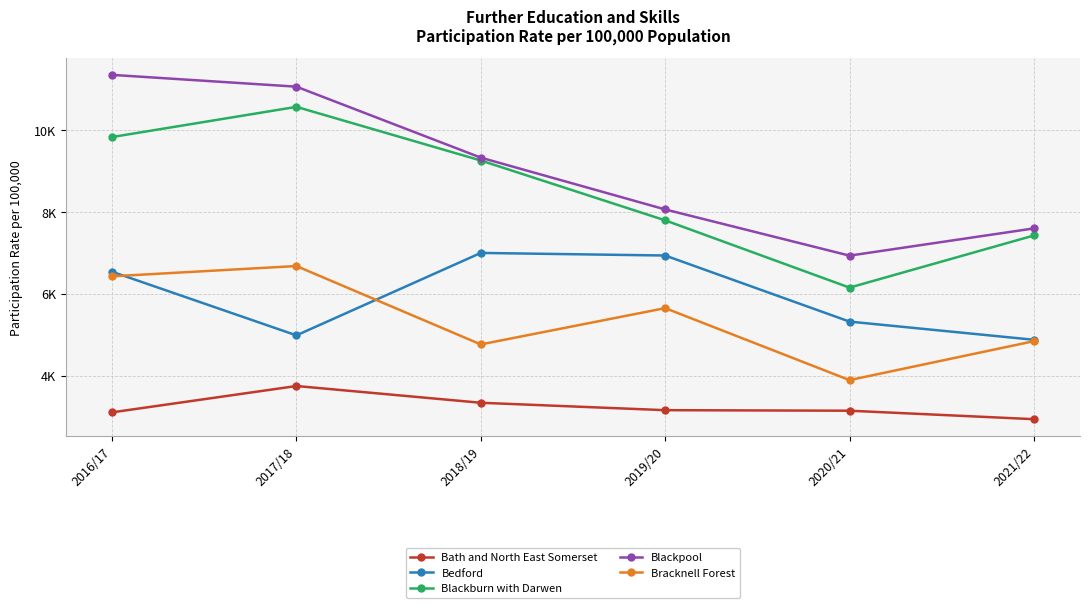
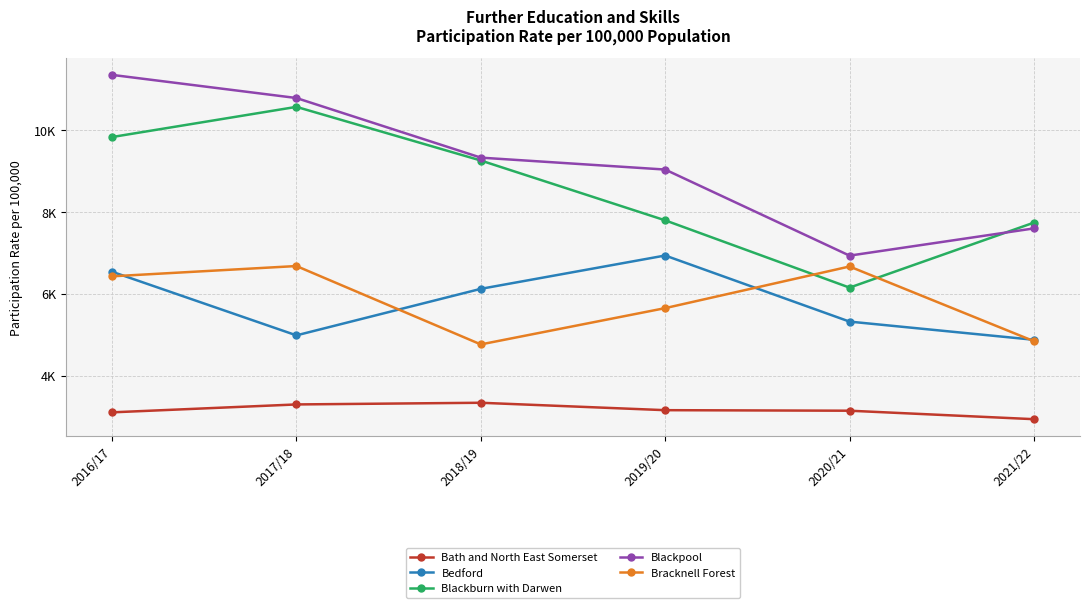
Bath and North East Somerset, 2017/18: 3700 -> 3300
Blackpool, 2017/18: 11100 -> 10800
Bedford, 2018/19: 7000 -> 6100
Blackpool, 2019/20: 8100 -> 9000
Bracknell Forest, 2020/21: 3900 -> 6700
Blackburn with Darwen, 2021/22: 7400 -> 7700
